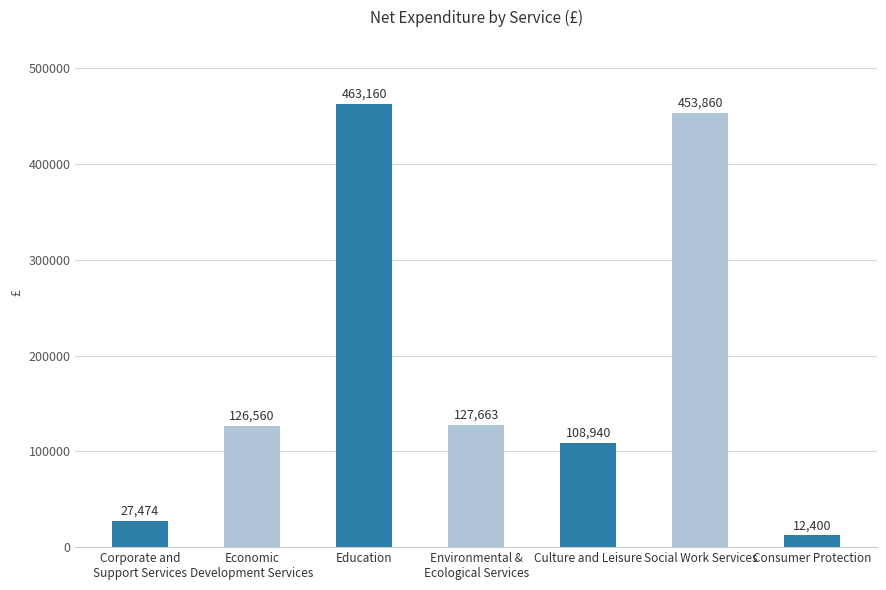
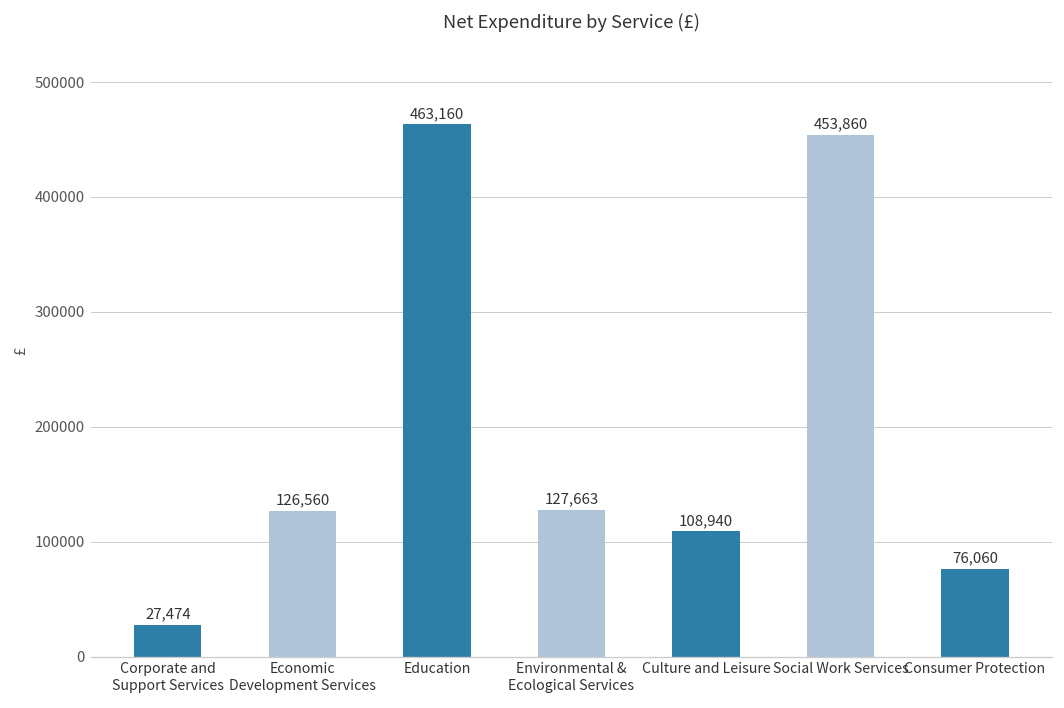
Consumer Protection: 12,400 -> 76,060
